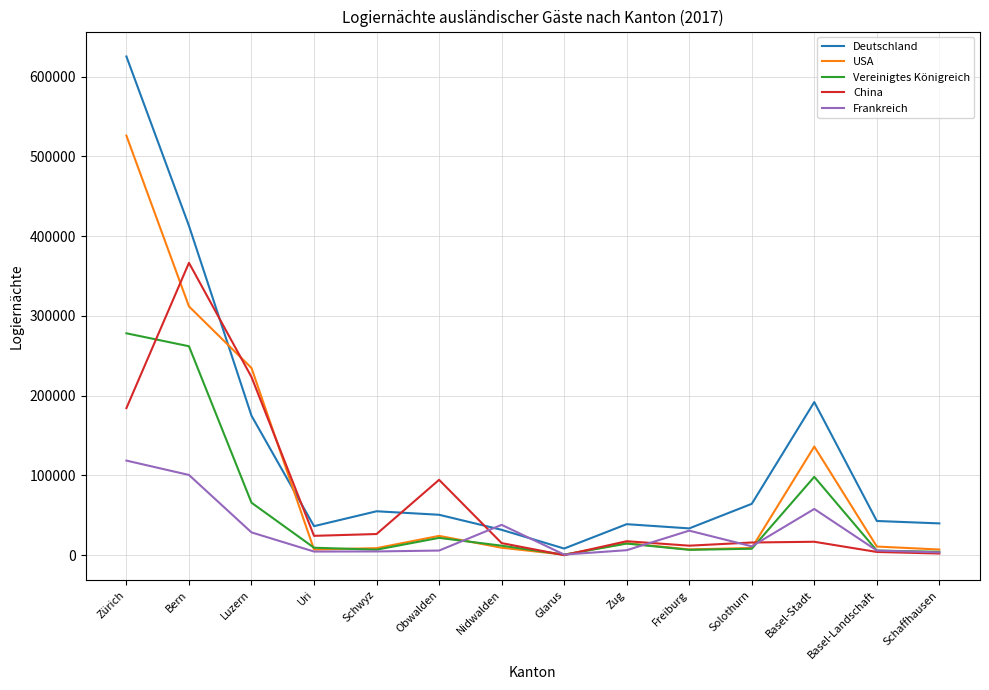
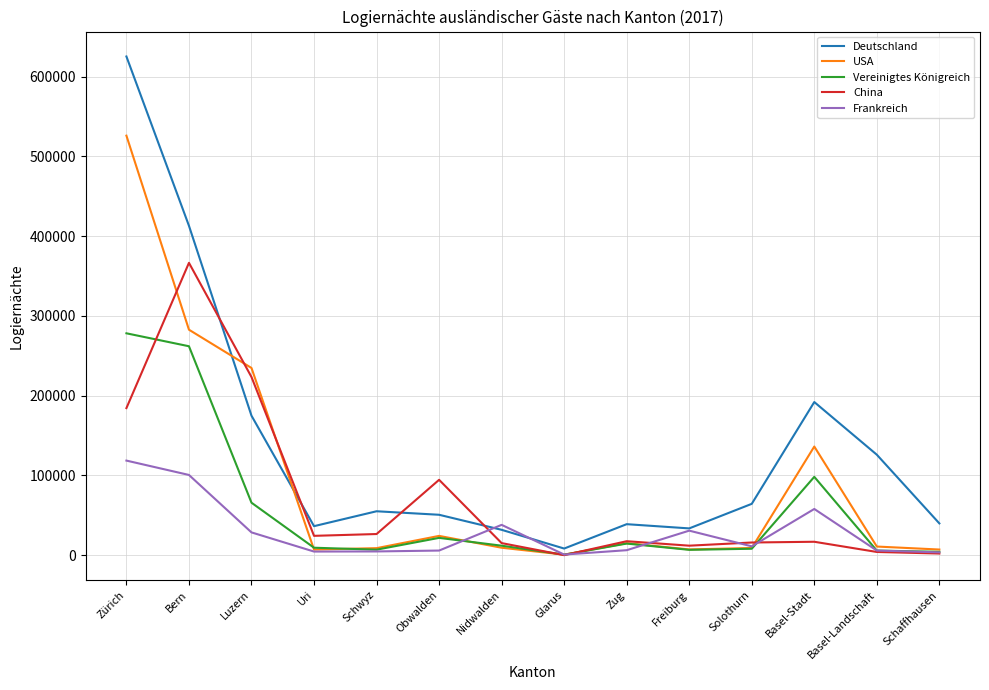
USA, Bern: 310000 -> 280000
Deutschland, Basel-Landschaft: 40000 -> 130000
